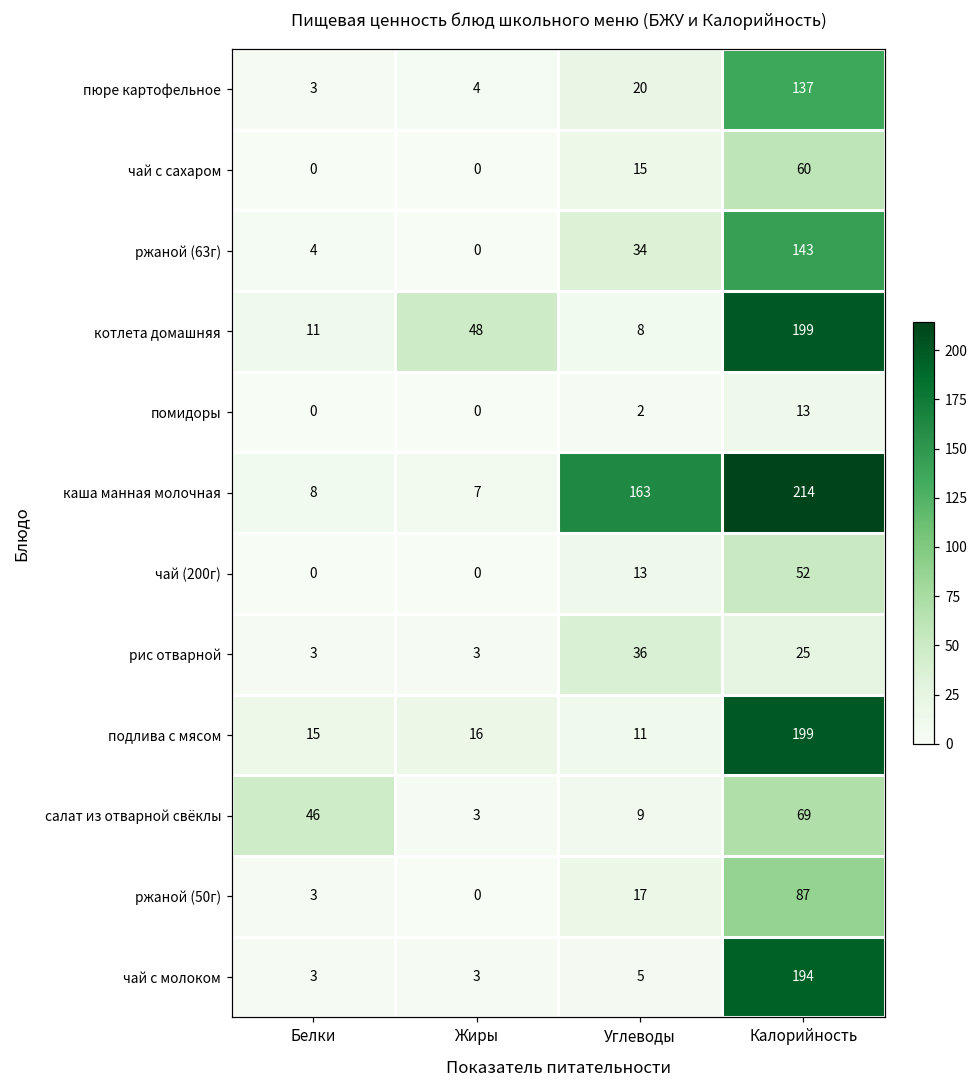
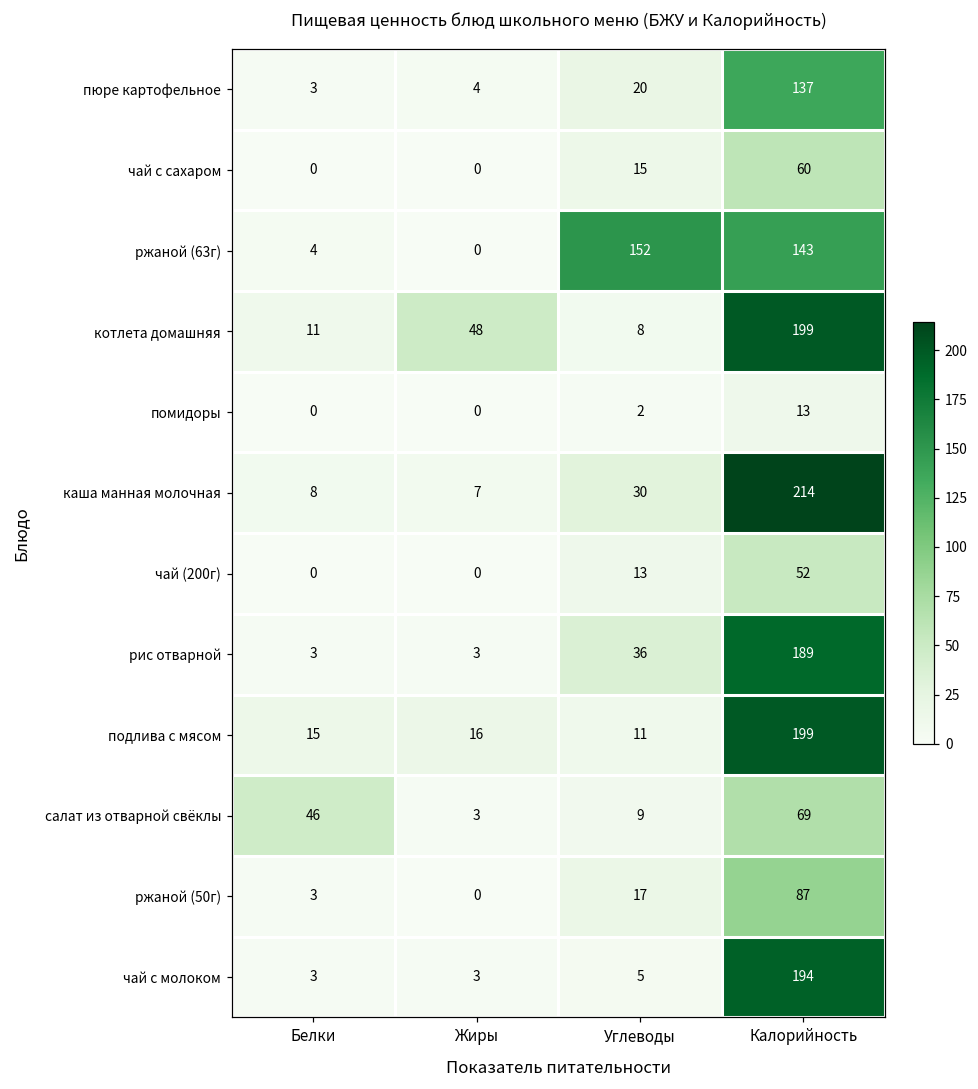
ржаной (63г), Углеводы: 34 -> 152
каша манная молочная, Углеводы: 163 -> 30
рис отварной, Калорийность: 25 -> 189
